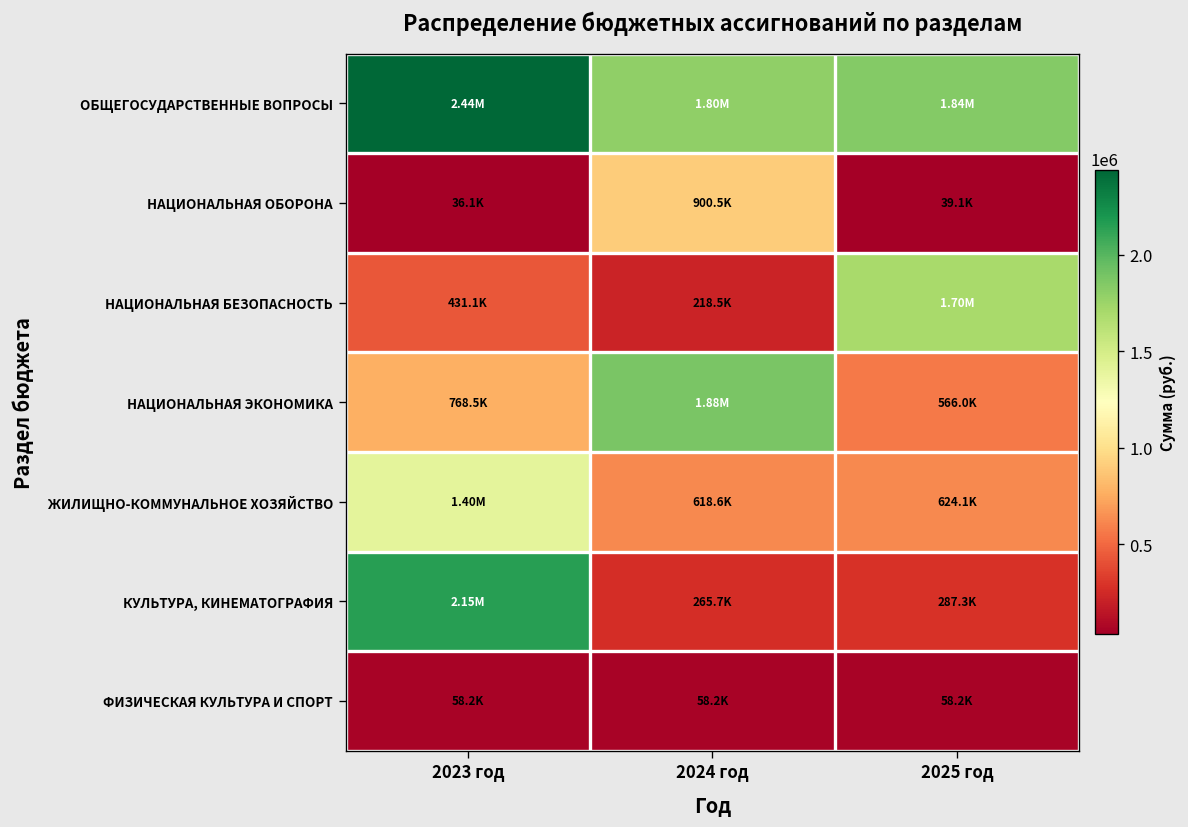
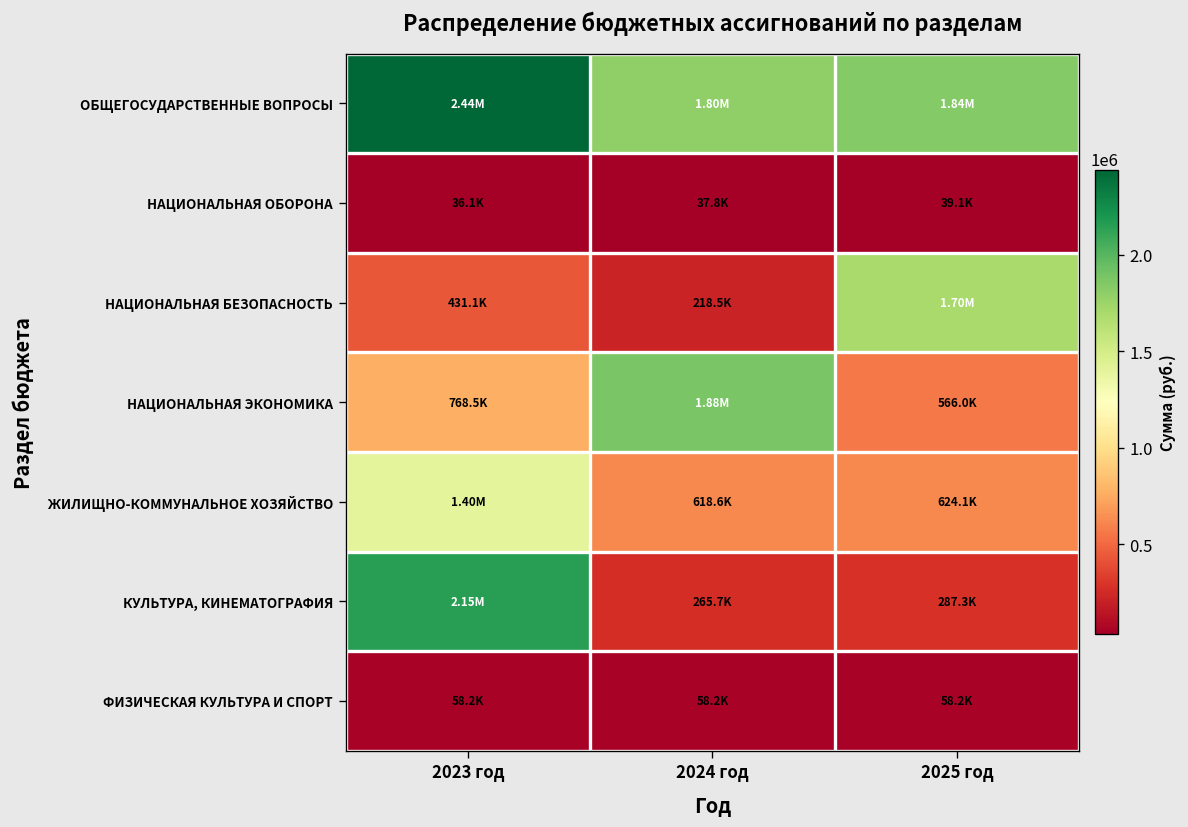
НАЦИОНАЛЬНАЯ ОБОРОНА, 2024 год: 900.5K -> 37.8K
